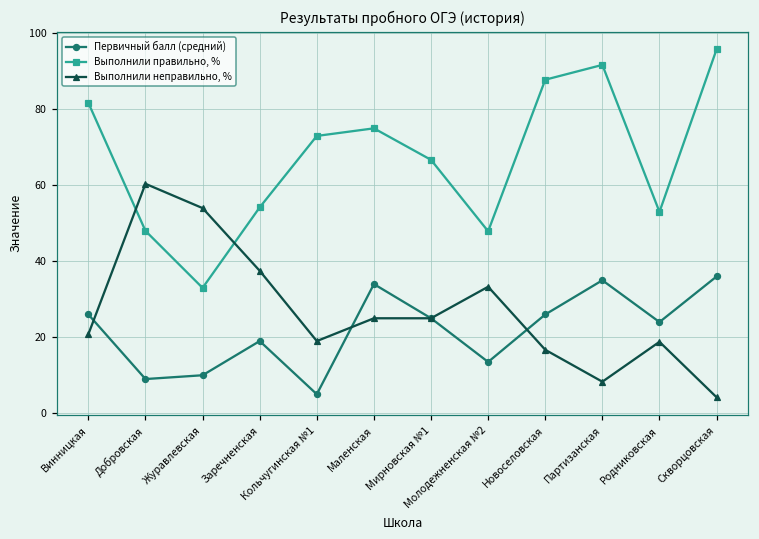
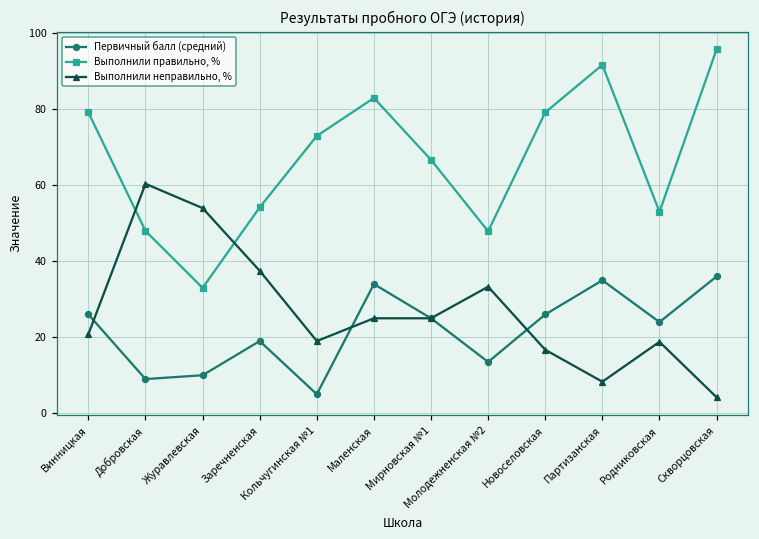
Выполнили правильно, %, Винницкая: 82 -> 79
Выполнили правильно, %, Маленская: 75 -> 83
Выполнили правильно, %, Новоселовская: 88 -> 79
